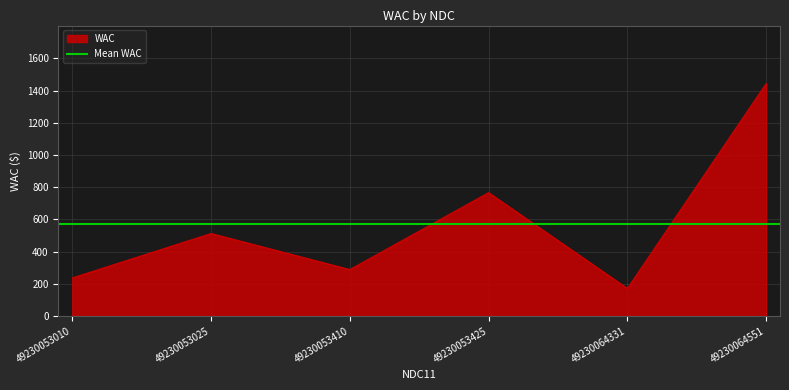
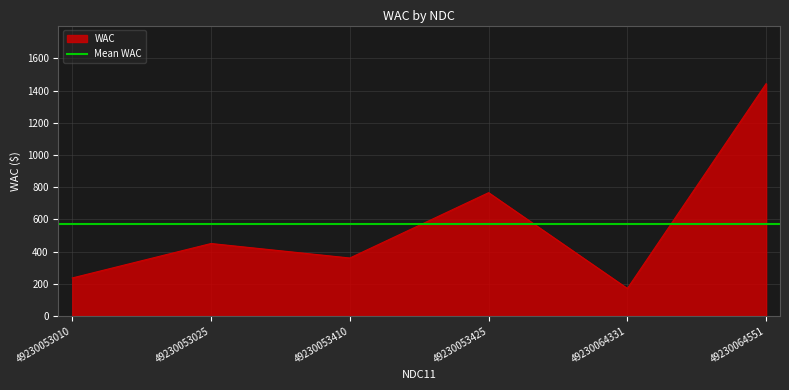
49230053025: 510 -> 450
49230053410: 290 -> 360
